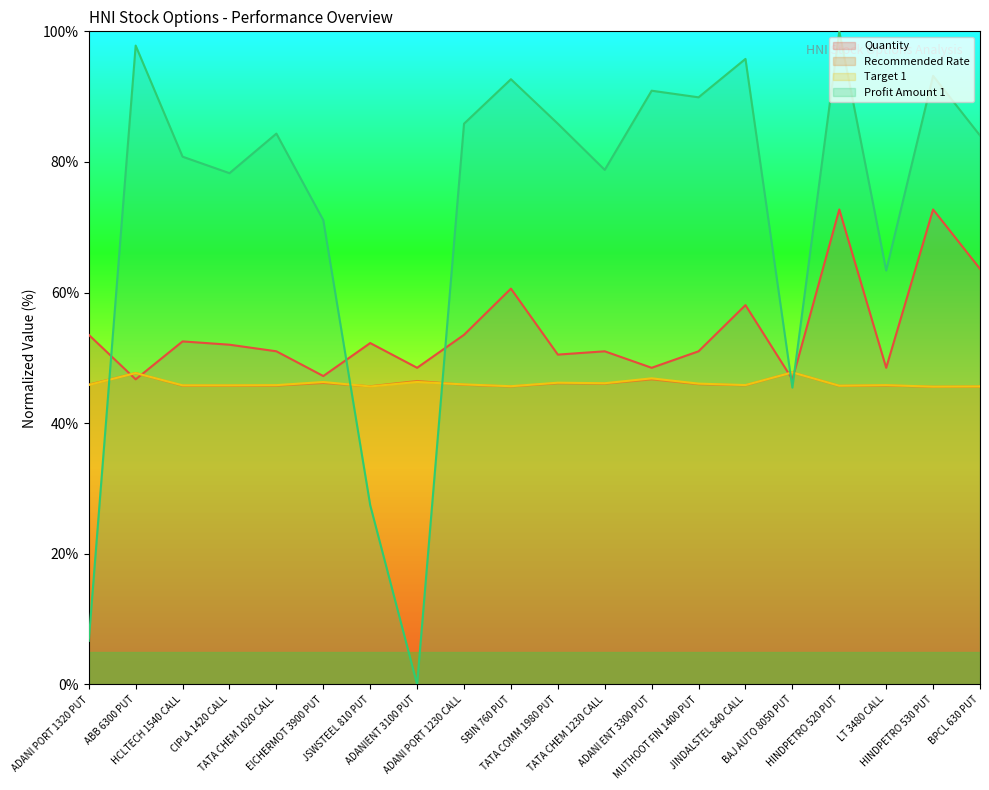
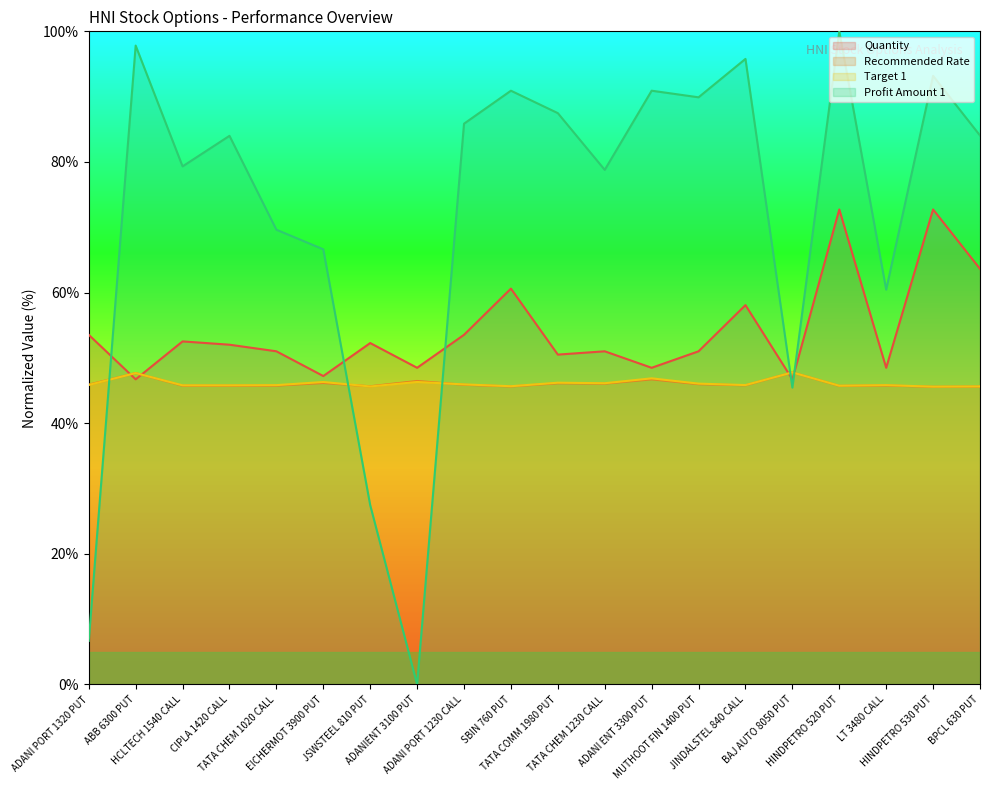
Profit Amount 1, HCLTECH 1540 CALL: 81% -> 79%
Profit Amount 1, CIPLA 1420 CALL: 78% -> 84%
Profit Amount 1, TATA CHEM 1020 CALL: 84% -> 70%
Profit Amount 1, EICHERMOT 3900 PUT: 71% -> 67%
Profit Amount 1, SBIN 760 PUT: 93% -> 91%
Profit Amount 1, TATA COMM 1980 PUT: 86% -> 87%
Profit Amount 1, LT 3480 CALL: 63% -> 60%
